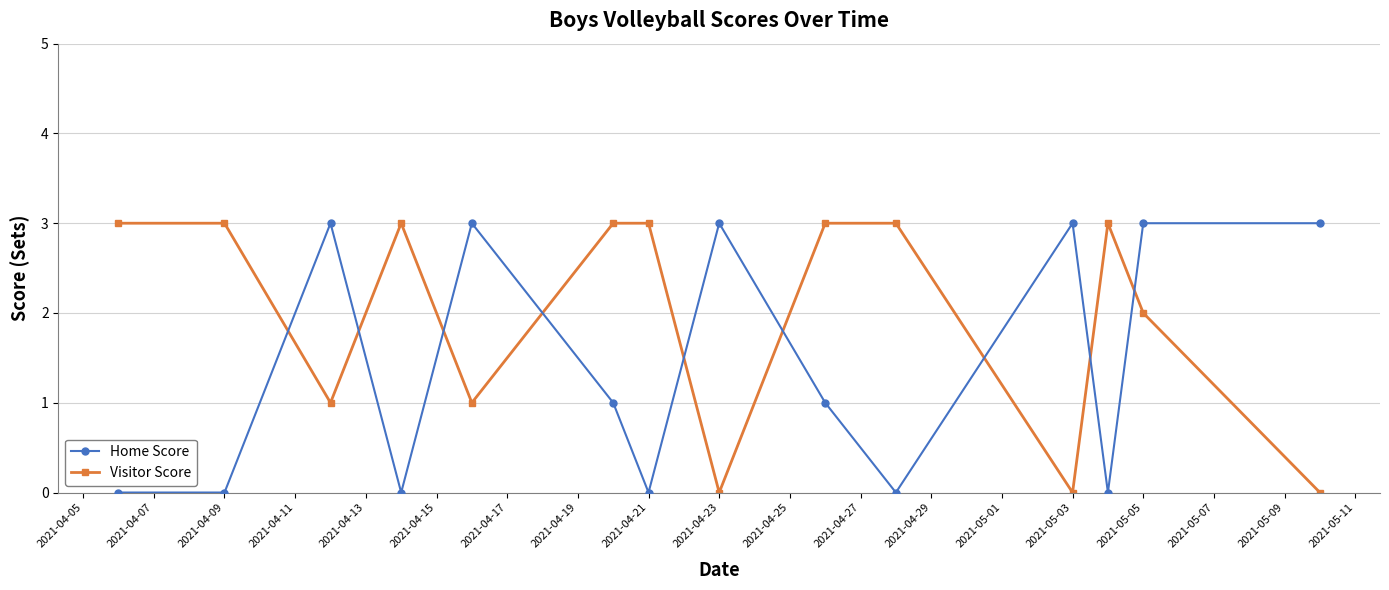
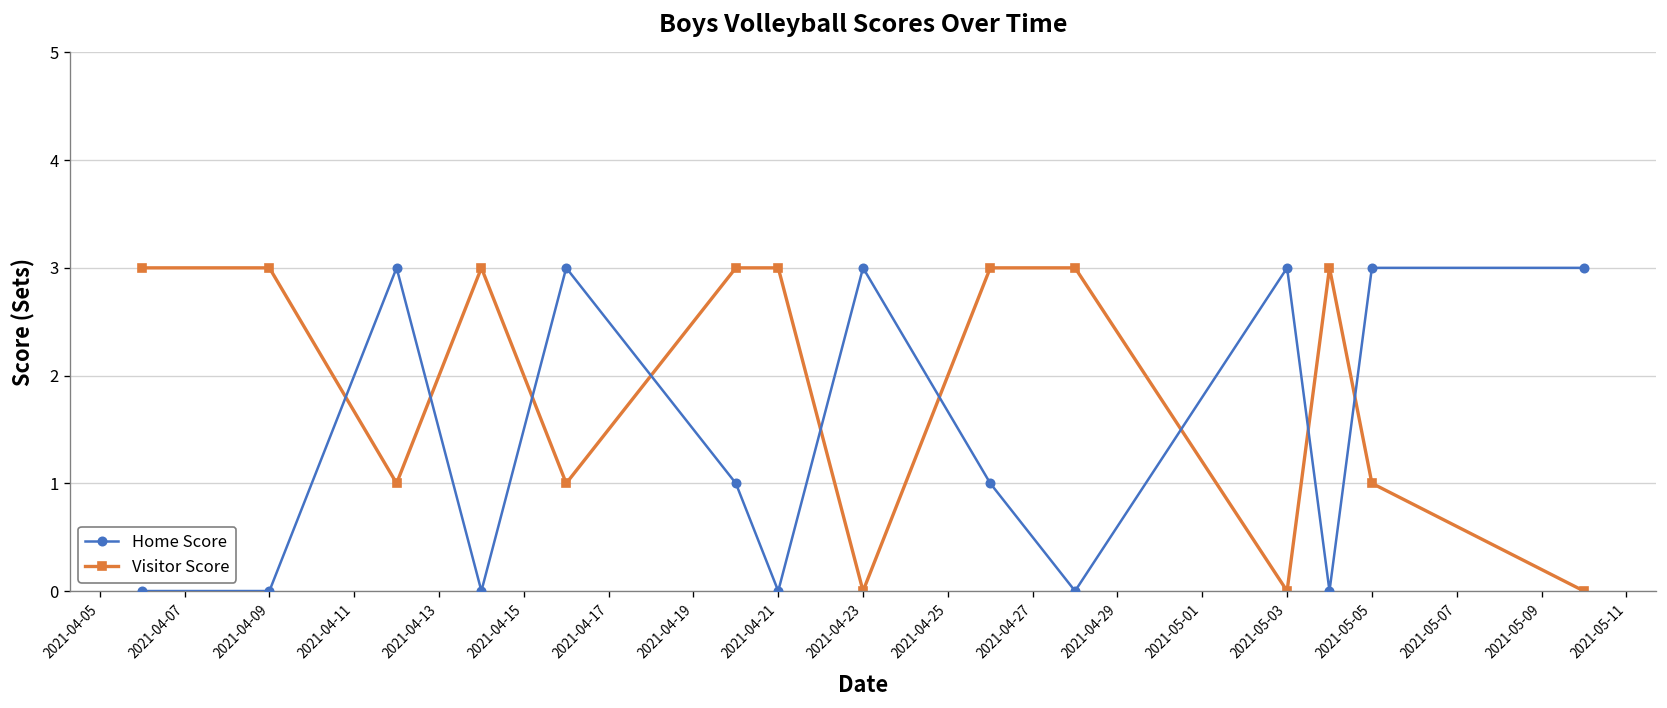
Visitor Score, 2021-05-05: 2 -> 1
